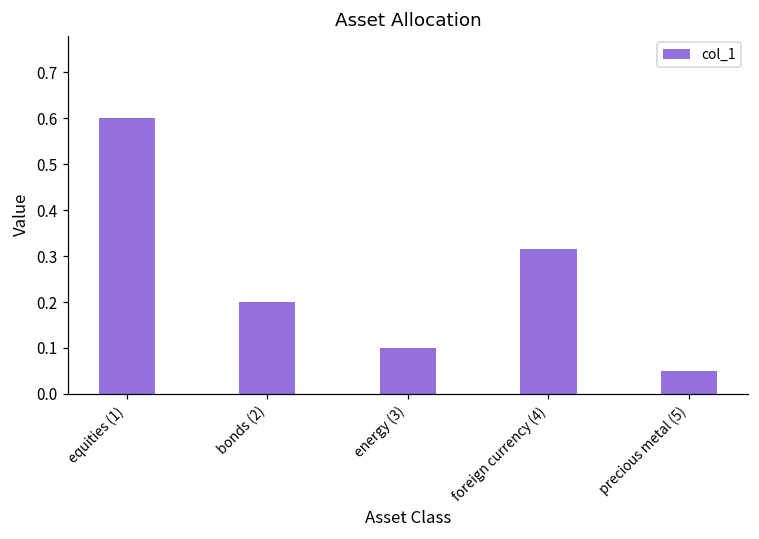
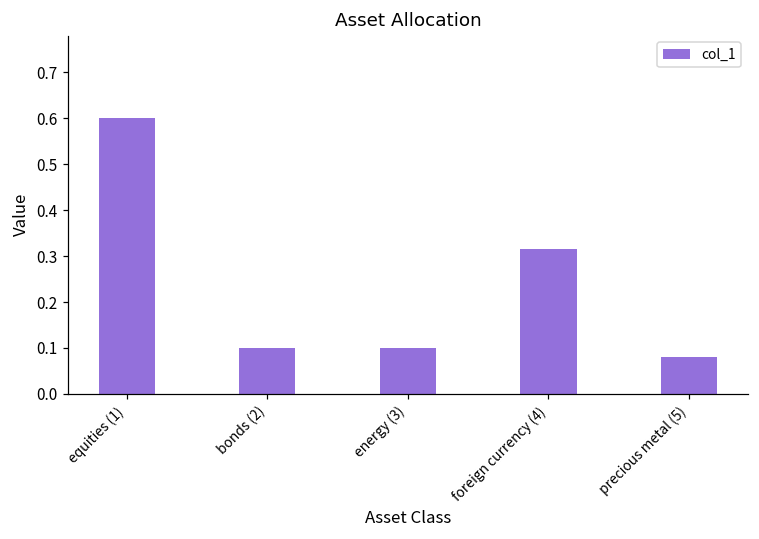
bonds (2): 0.2 -> 0.1
precious metal (5): 0.05 -> 0.08
